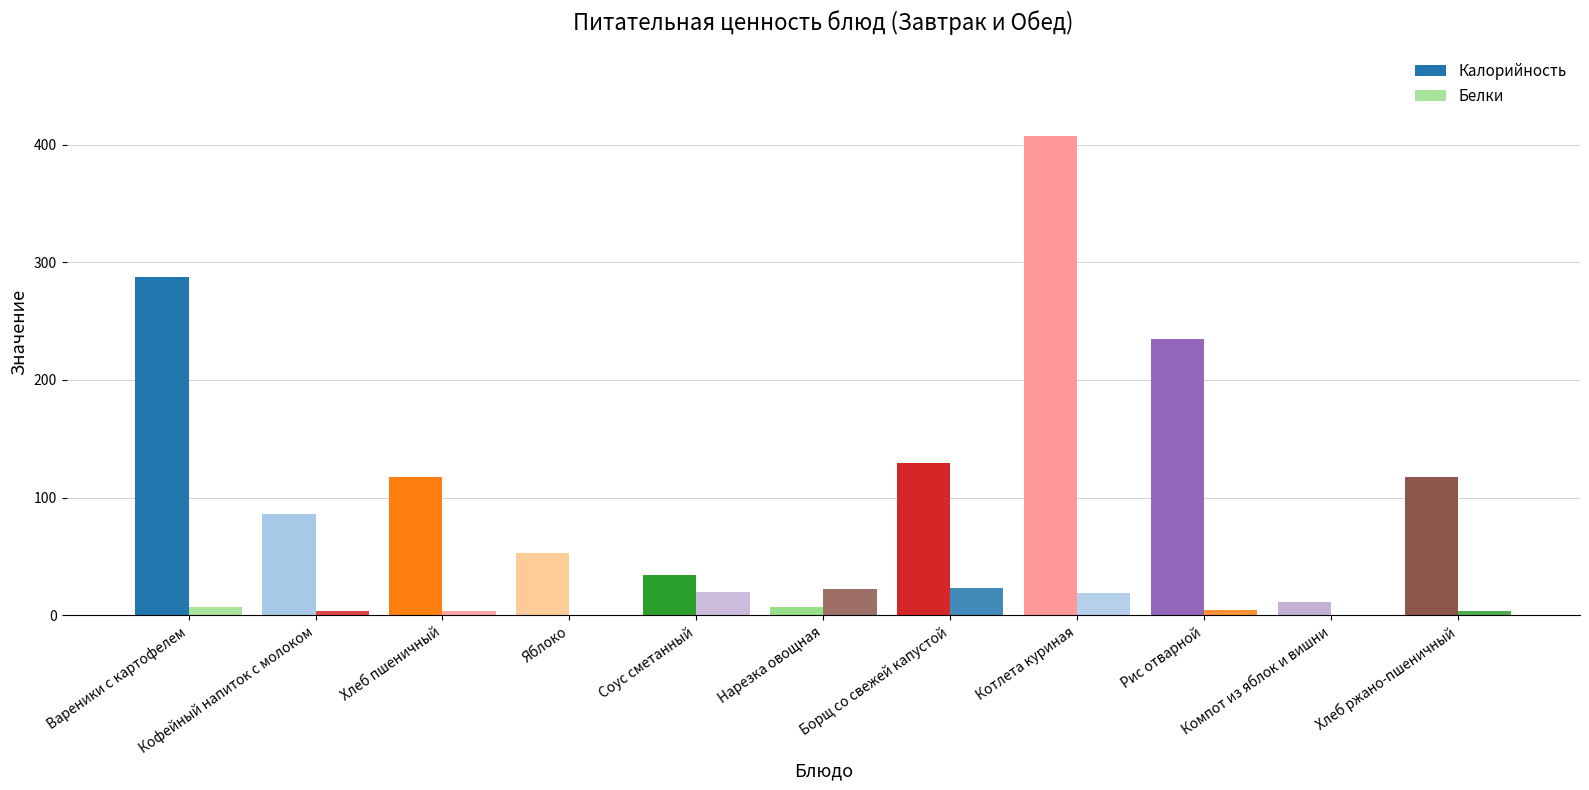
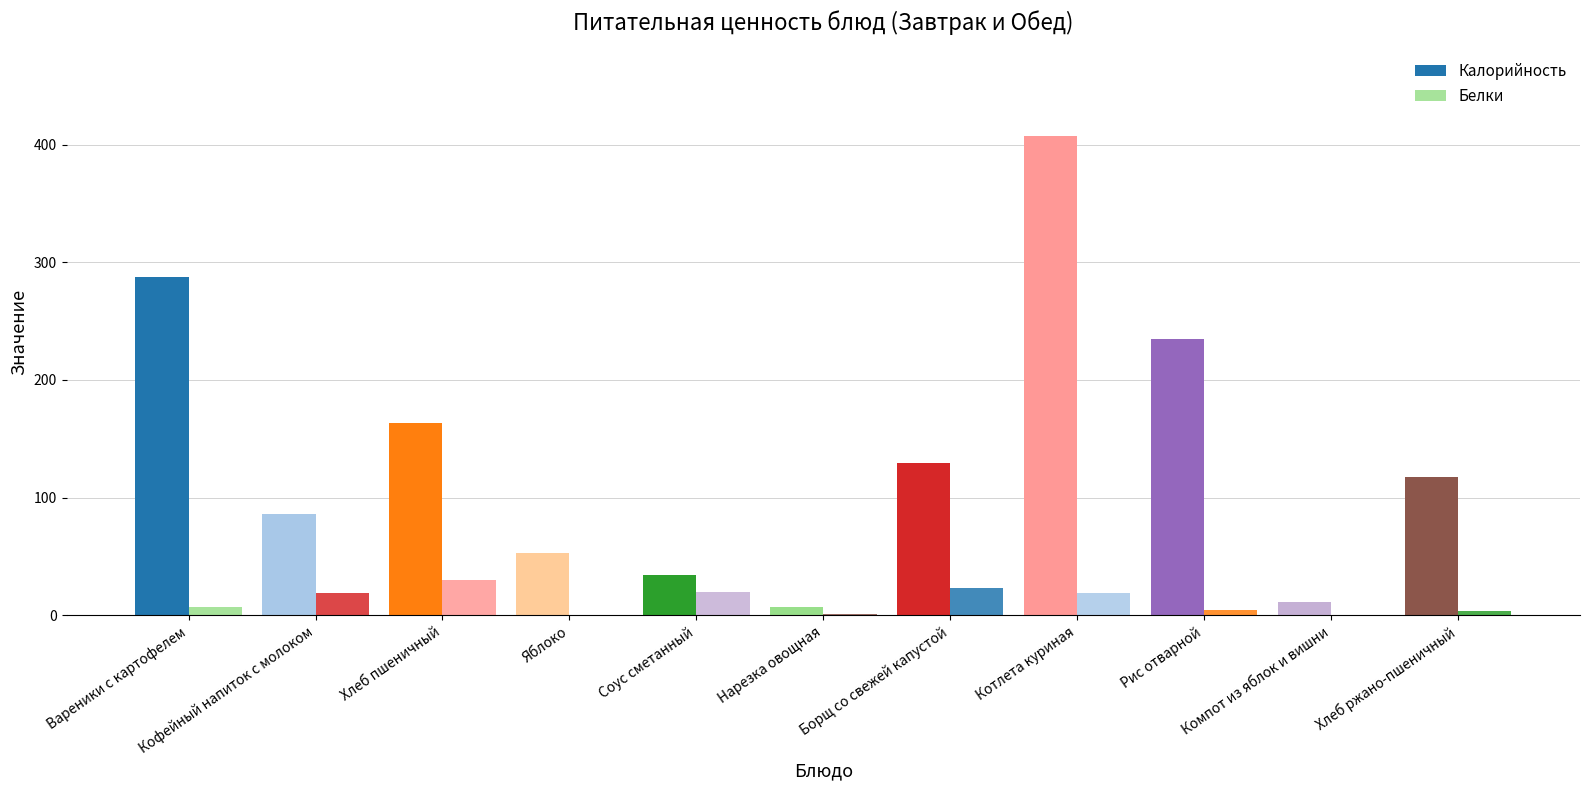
Белки, Кофейный напиток с молоком: 4 -> 19
Калорийность, Хлеб пшеничный: 117 -> 164
Белки, Хлеб пшеничный: 4 -> 30
Белки, Нарезка овощная: 23 -> 1
